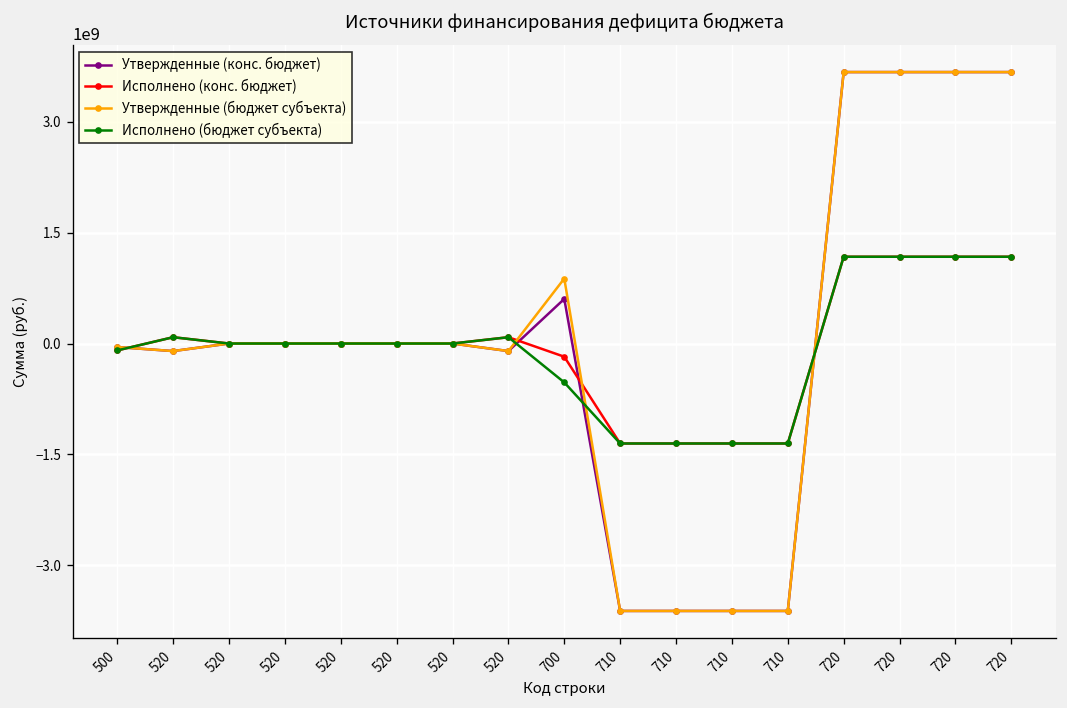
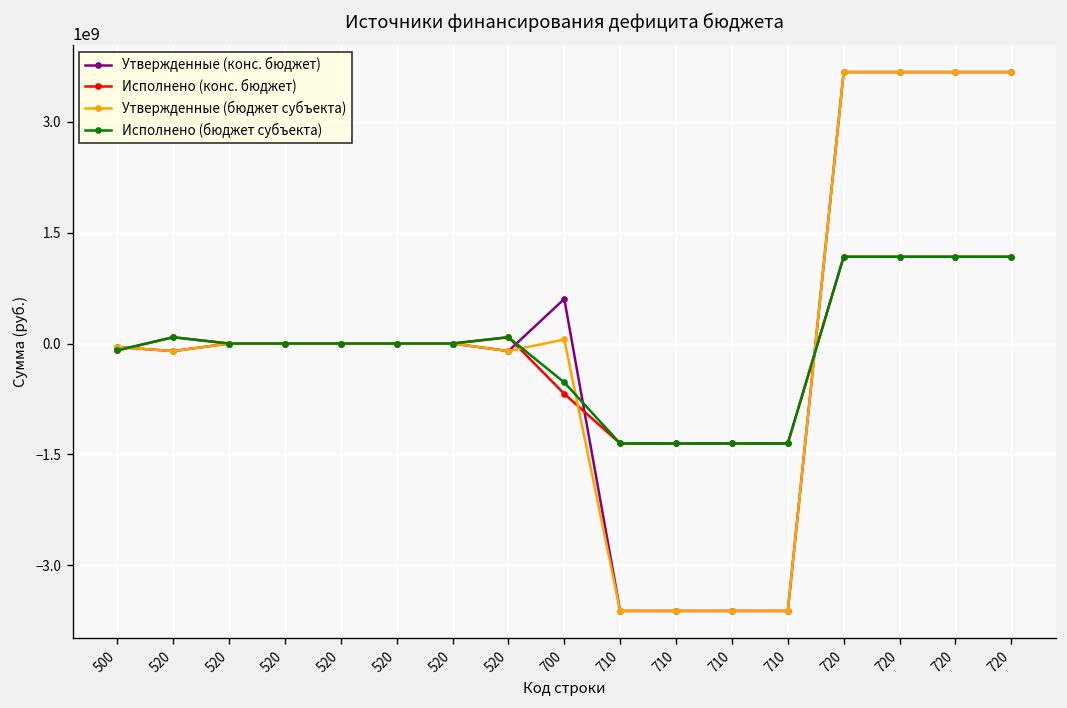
Исполнено (конс. бюджет), 700: -200000000 -> -700000000
Утвержденные (бюджет субъекта), 700: 900000000 -> 100000000
